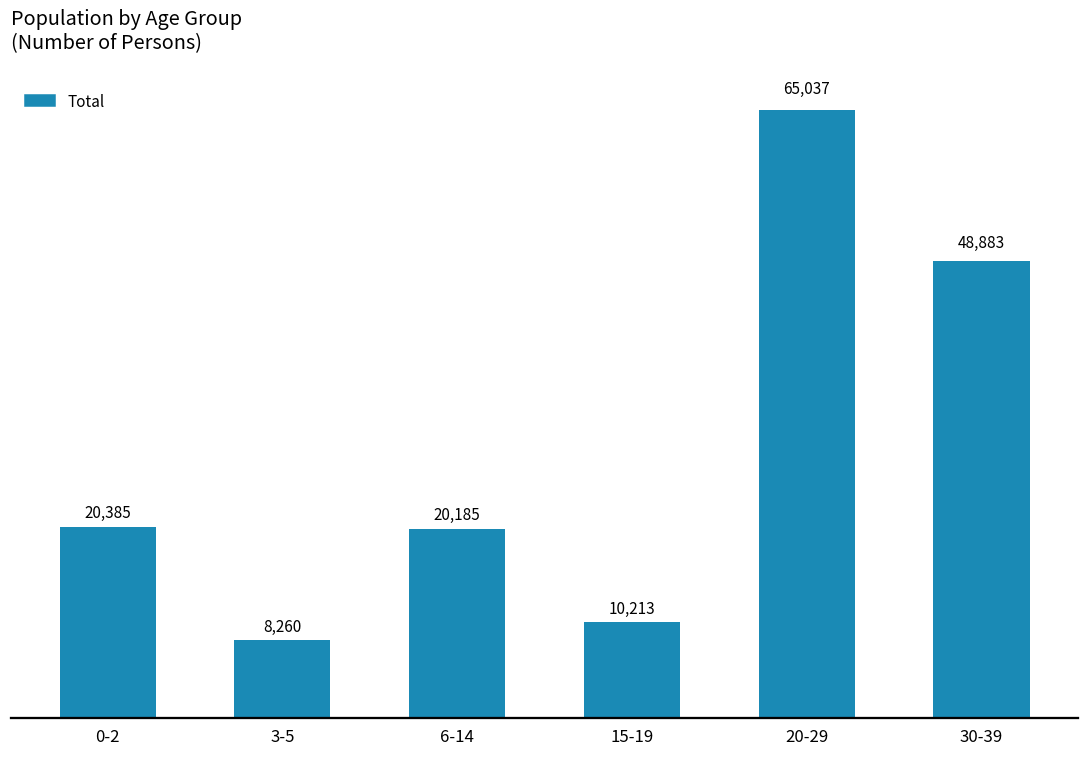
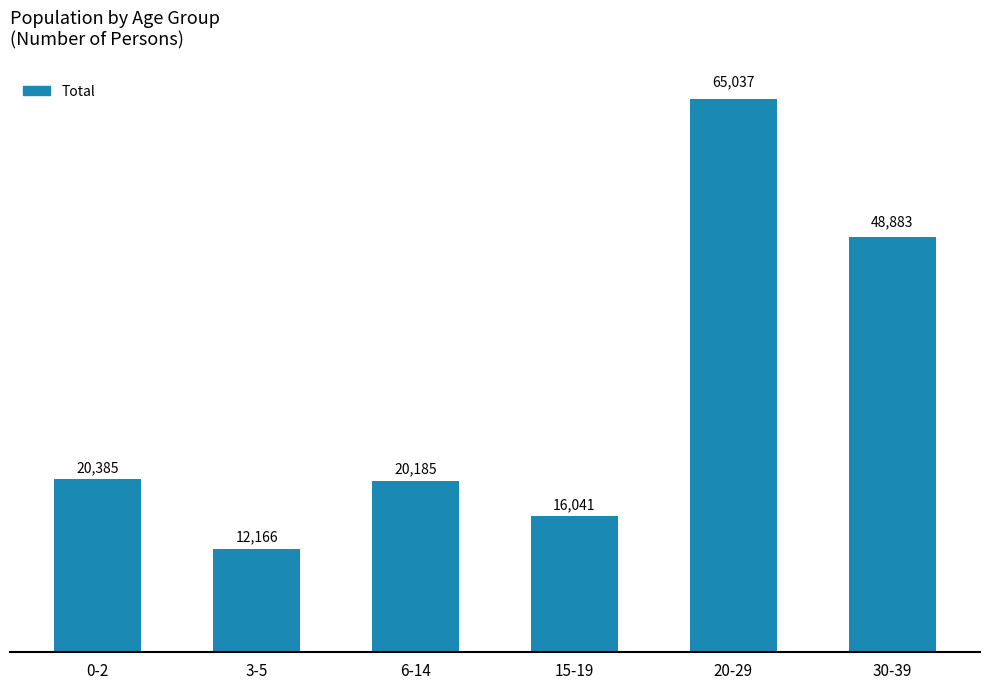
3-5: 8,260 -> 12,166
15-19: 10,213 -> 16,041
